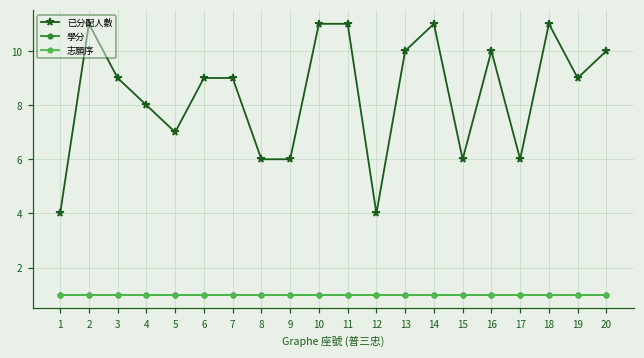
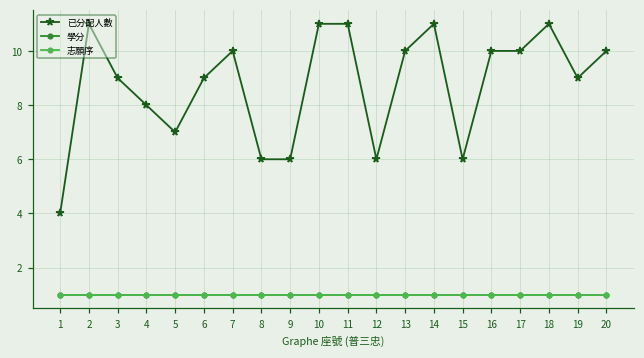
已分配人數, 7: 9 -> 10
已分配人數, 12: 4 -> 6
已分配人數, 17: 6 -> 10
